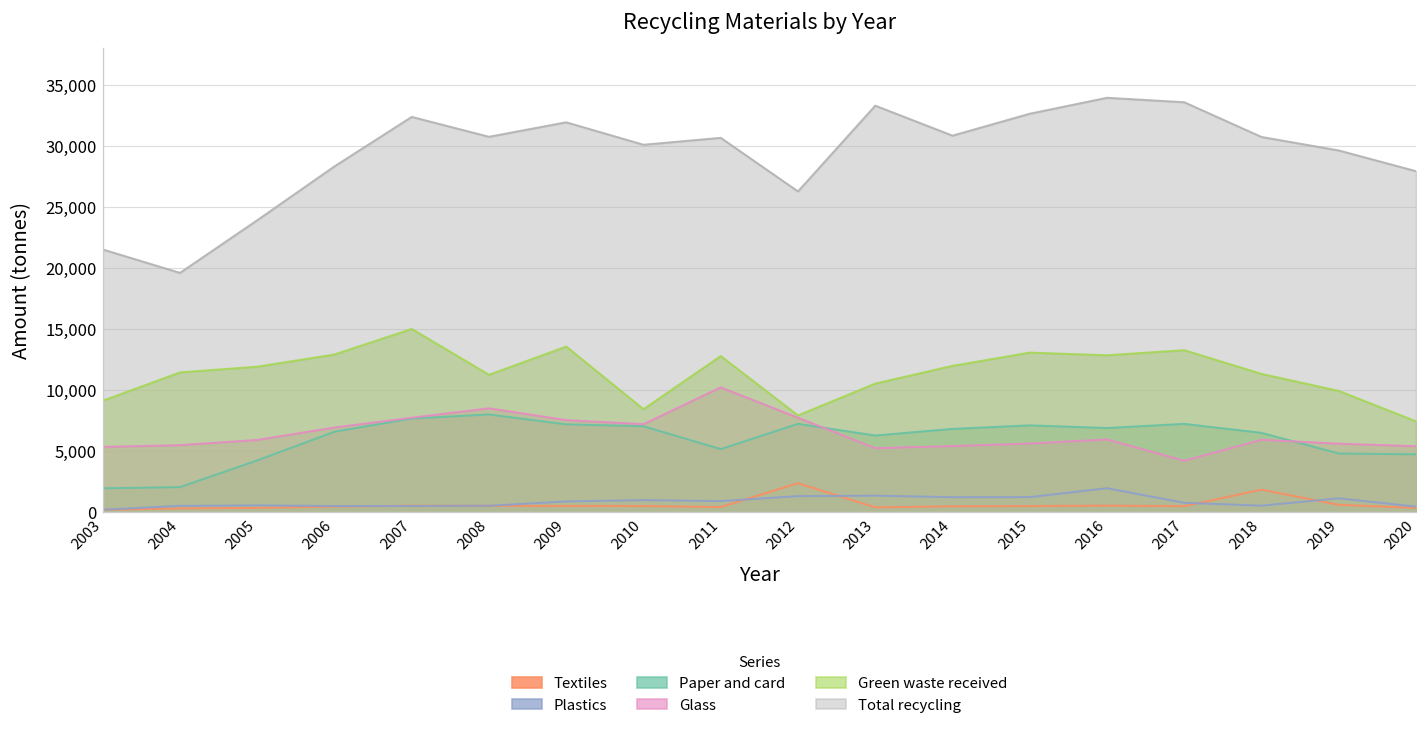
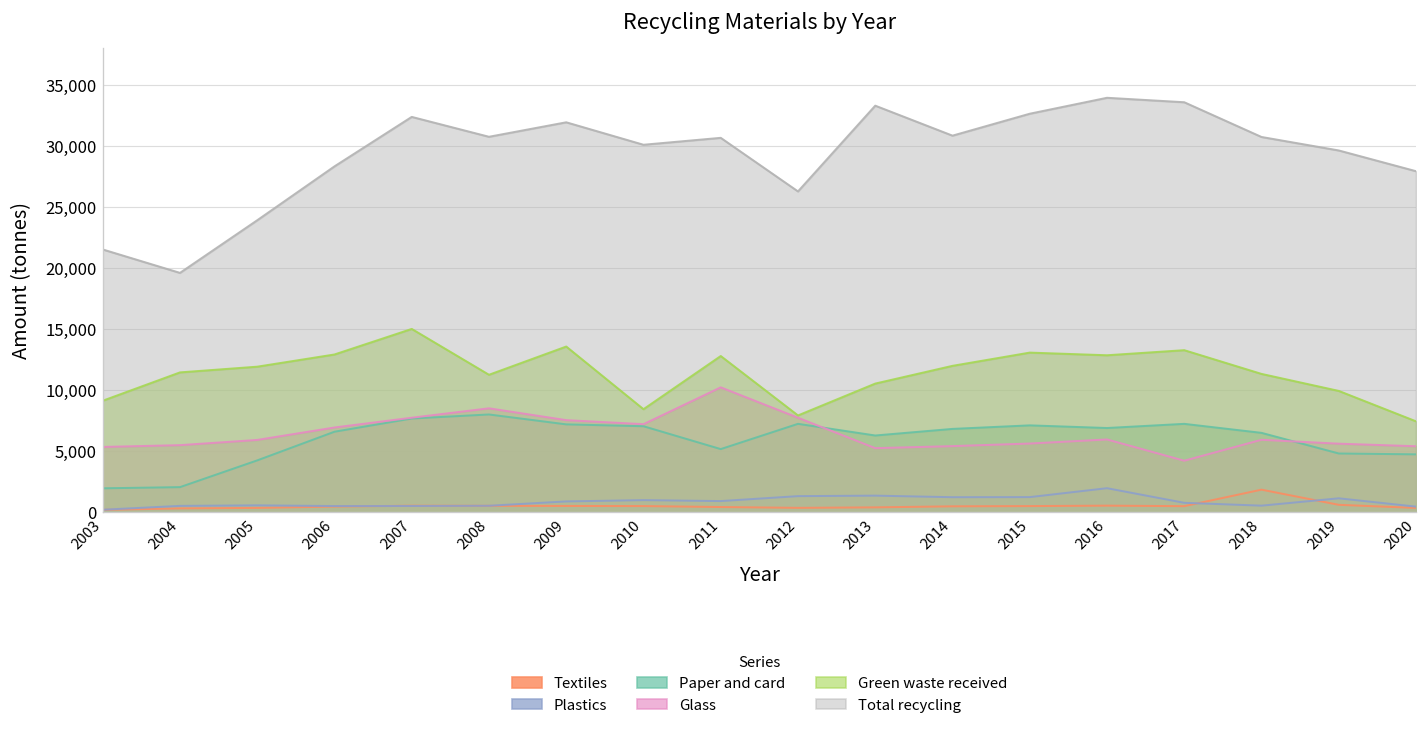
Textiles, 2012: 2,400 -> 300
